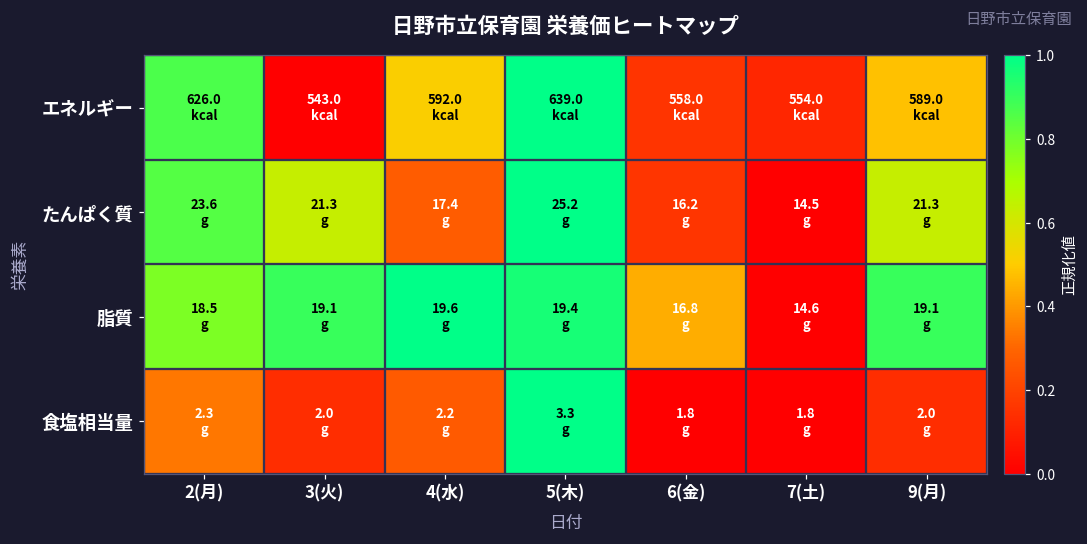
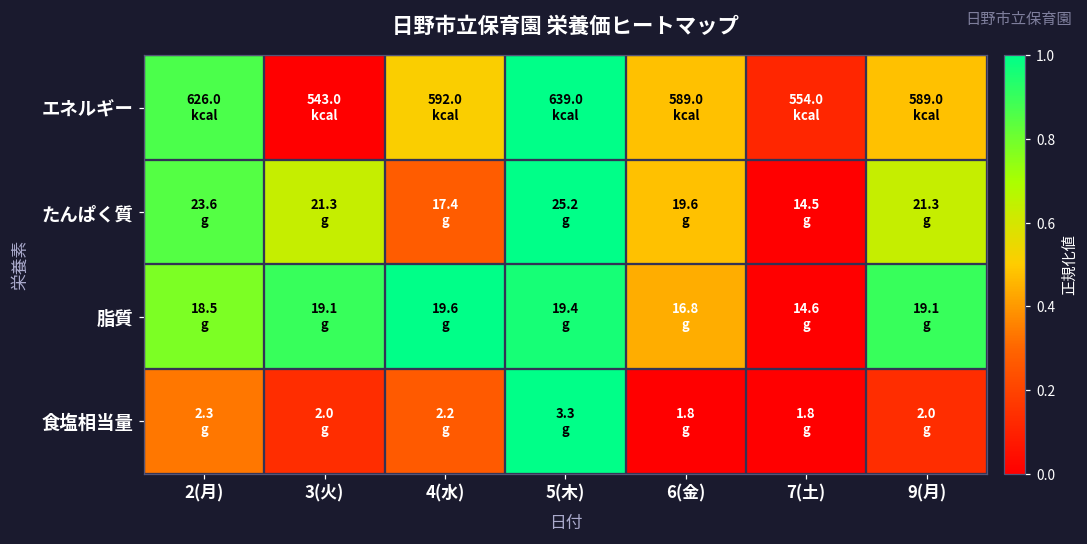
エネルギー, 6(金): 558.0 -> 589.0
たんぱく質, 6(金): 16.2 -> 19.6
